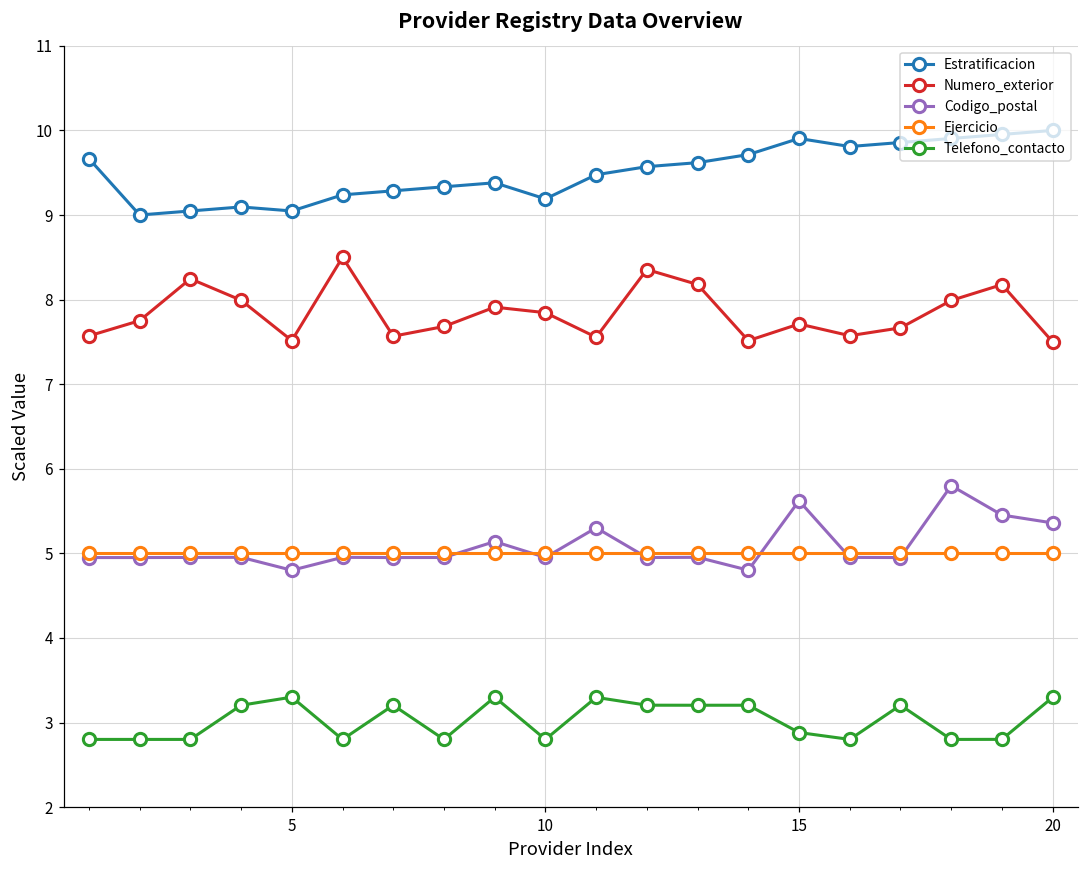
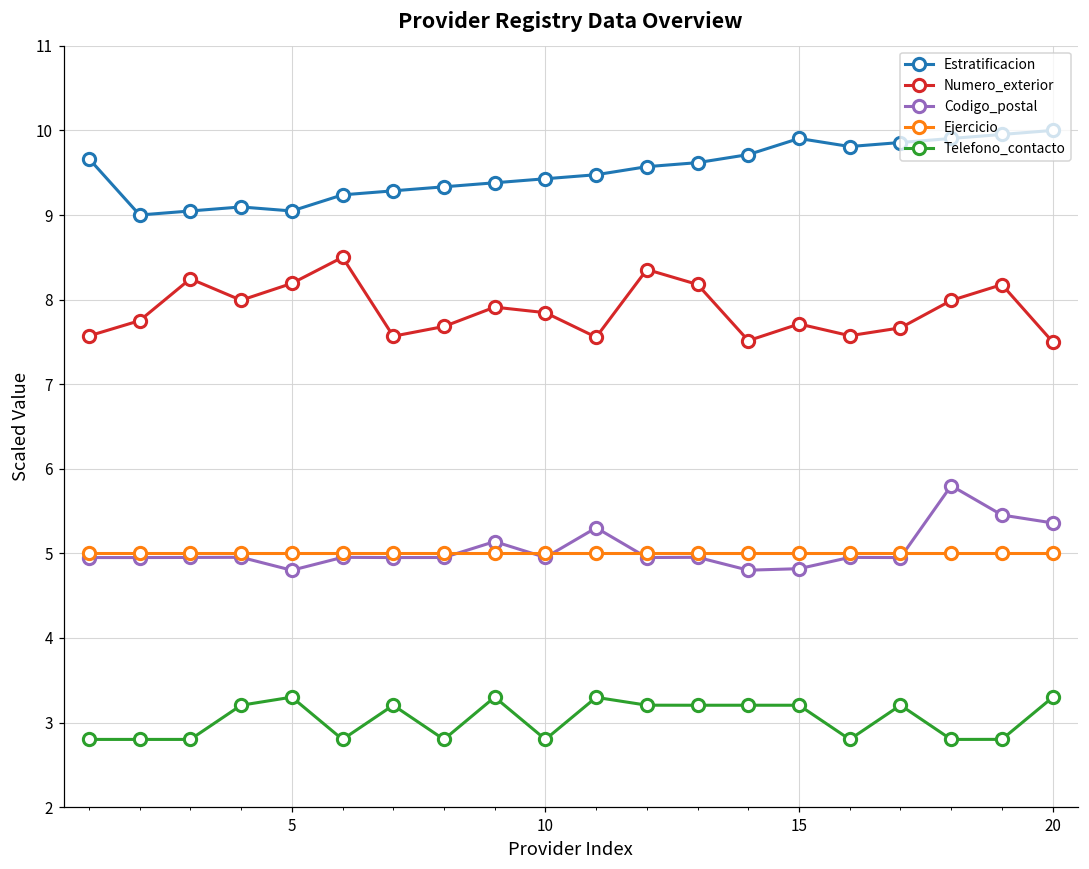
Numero_exterior, 5: 7.5 -> 8.2
Estratificacion, 10: 9.2 -> 9.4
Codigo_postal, 15: 5.6 -> 4.8
Telefono_contacto, 15: 2.9 -> 3.2
